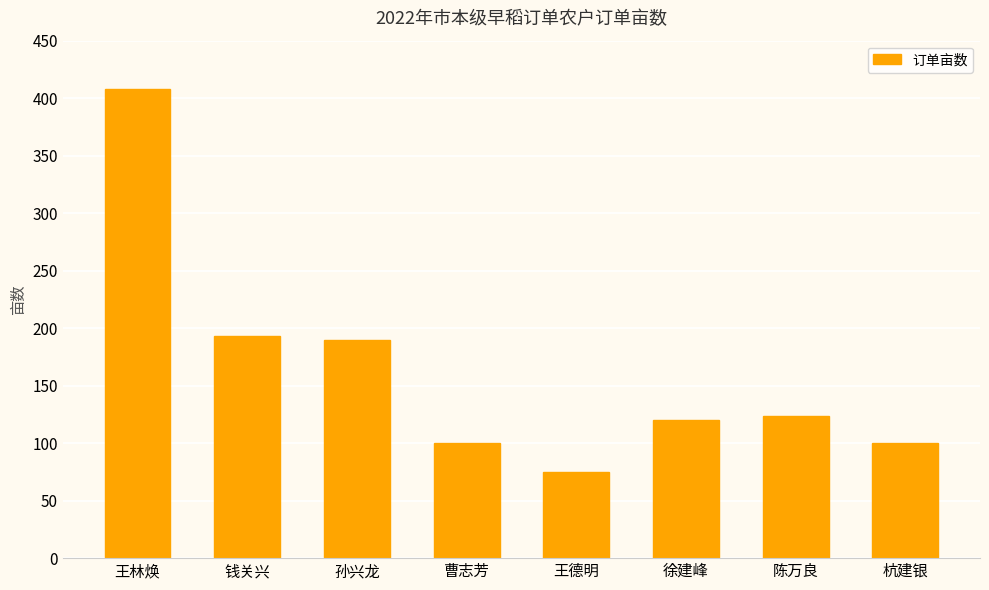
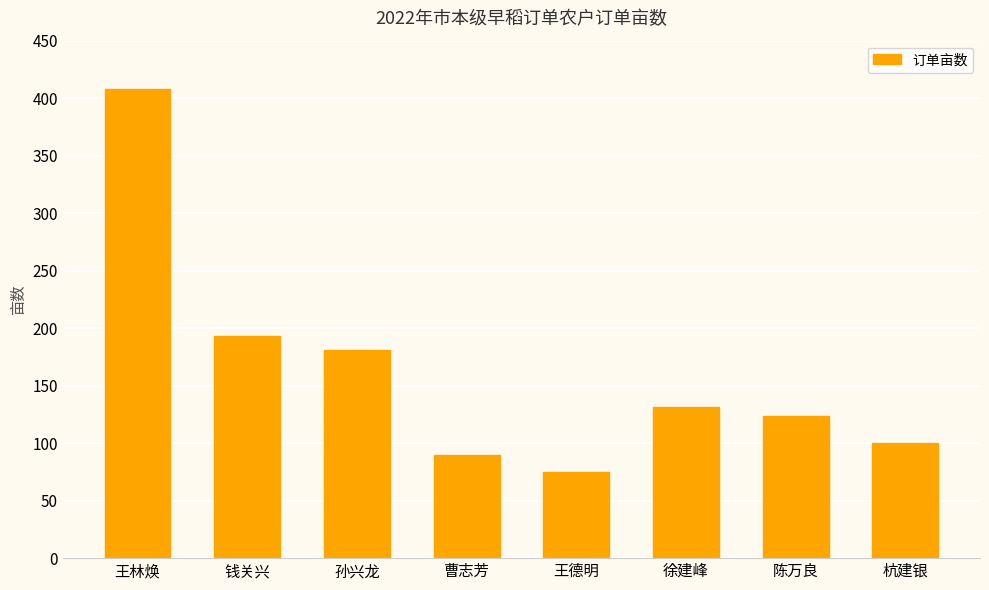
孙兴龙: 190 -> 181
曹志芳: 100 -> 90
徐建峰: 120 -> 131
